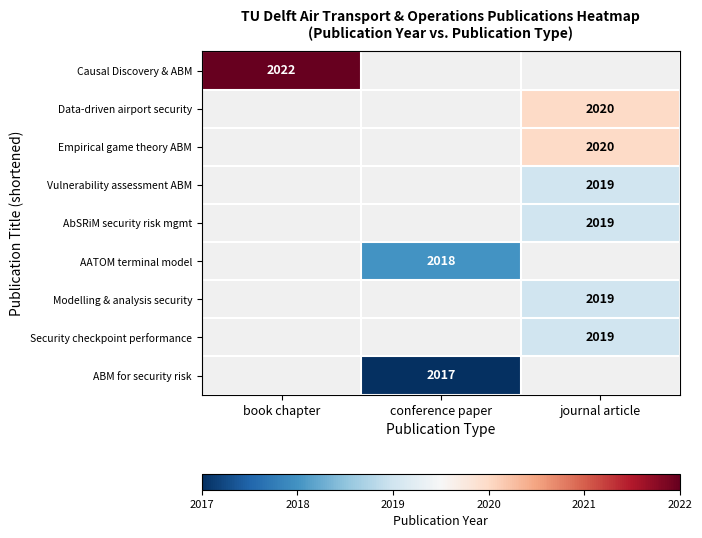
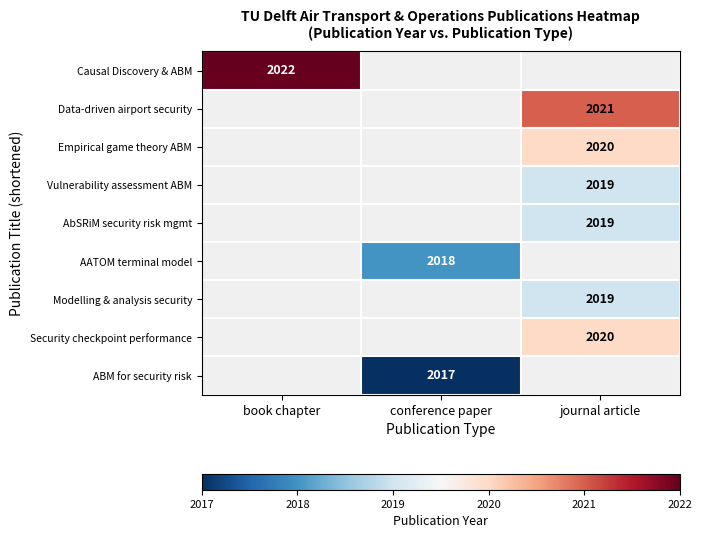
Data-driven airport security, journal article: 2020 -> 2021
Security checkpoint performance, journal article: 2019 -> 2020
